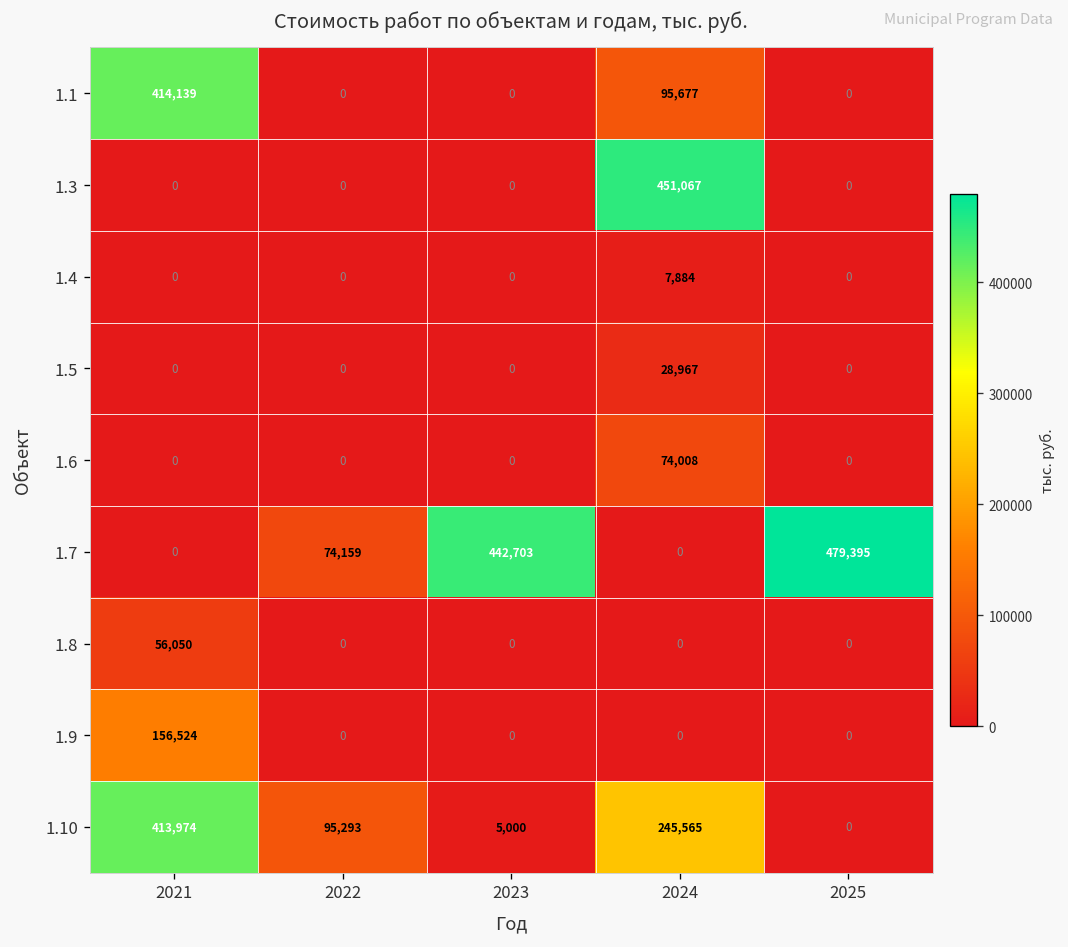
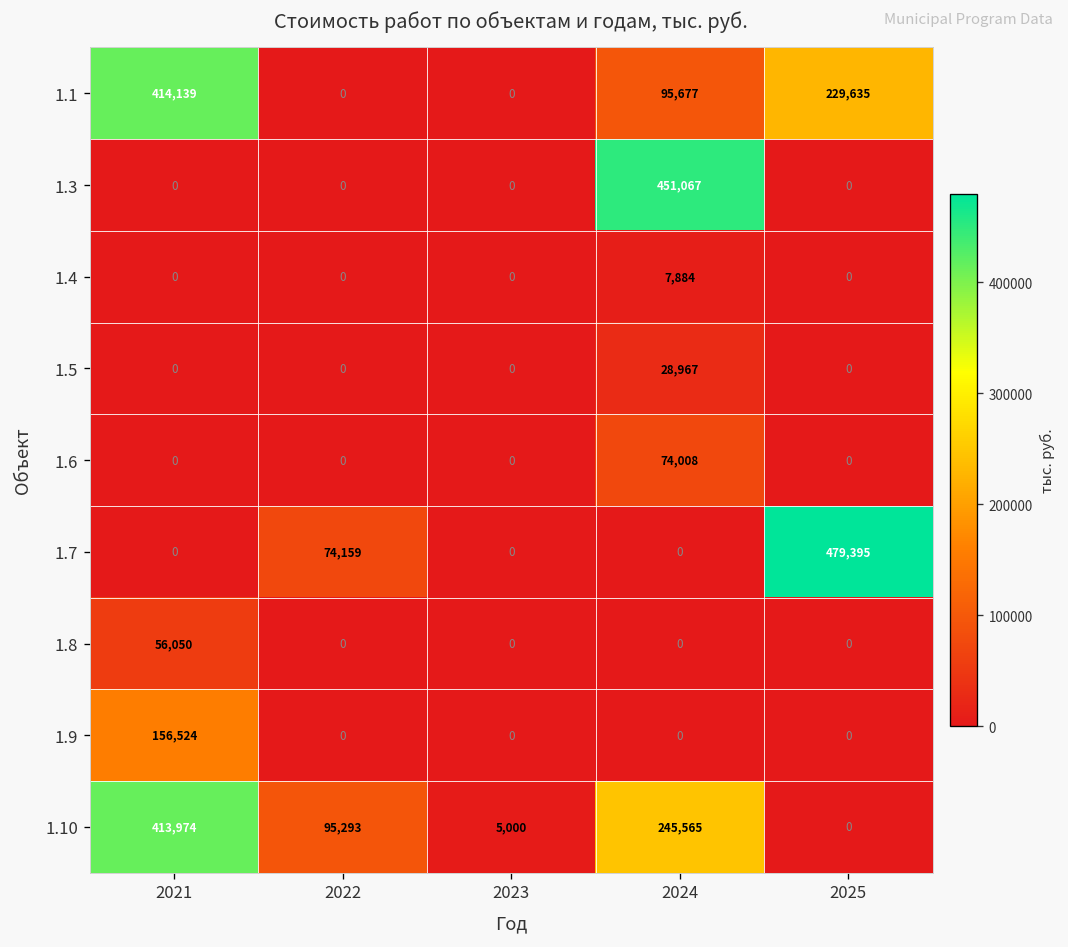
1.1, 2025: 0 -> 229,635
1.7, 2023: 442,703 -> 0
